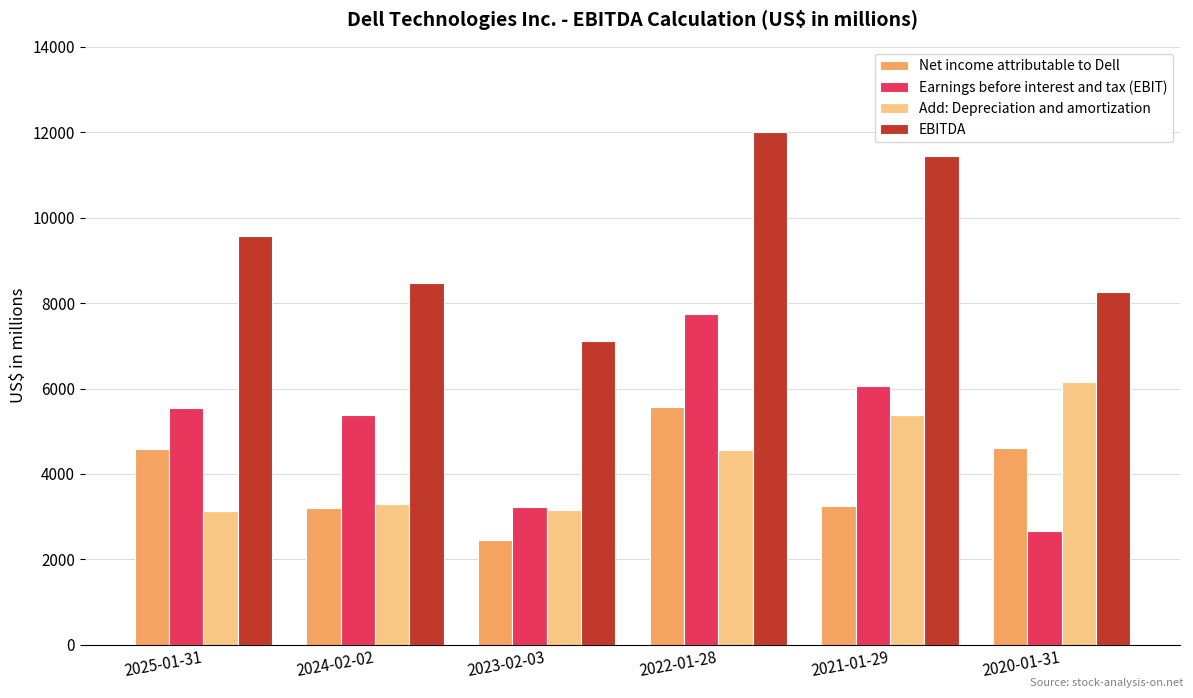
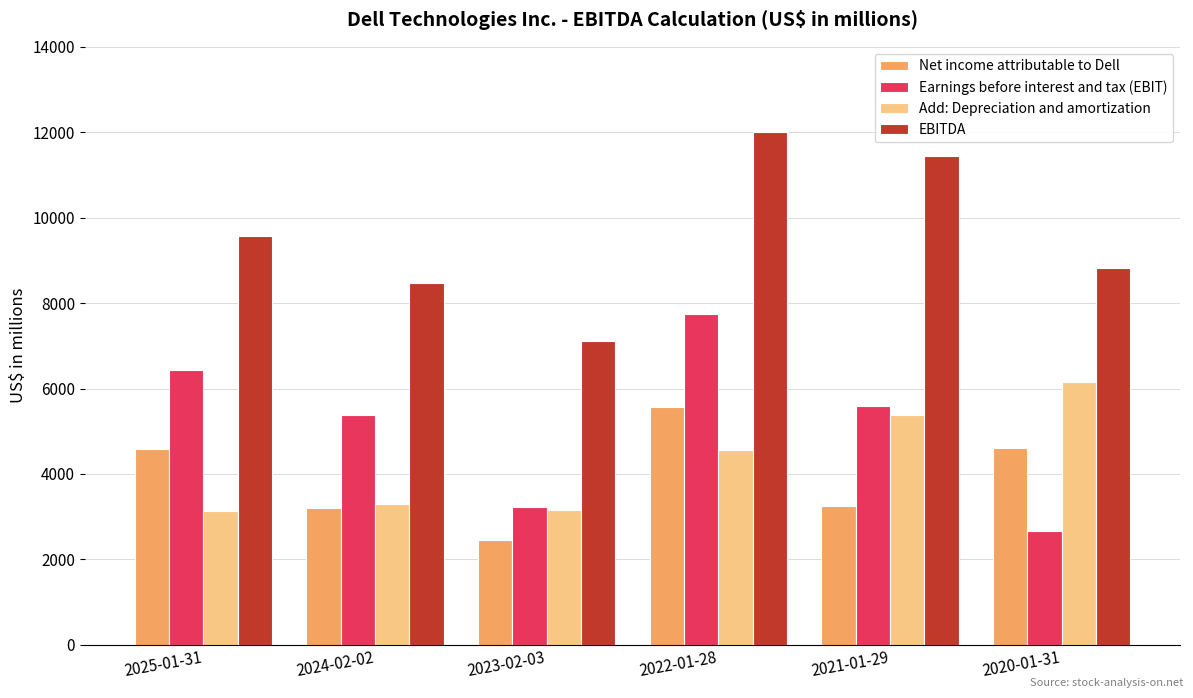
Earnings before interest and tax (EBIT), 2025-01-31: 5500 -> 6400
Earnings before interest and tax (EBIT), 2021-01-29: 6100 -> 5600
EBITDA, 2020-01-31: 8300 -> 8800
